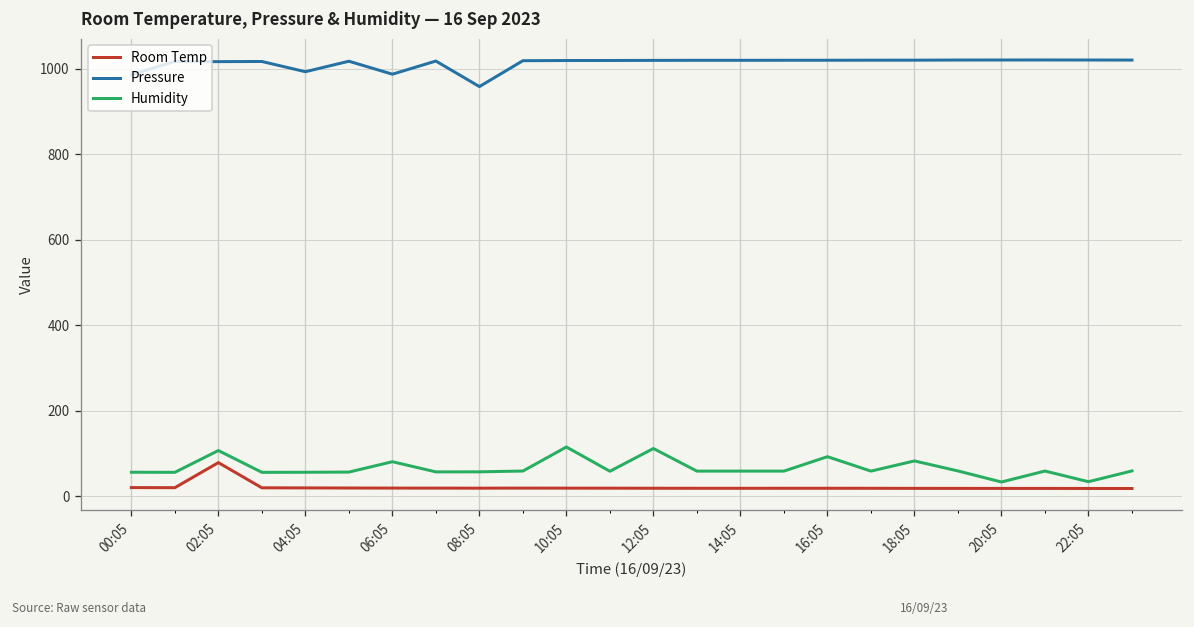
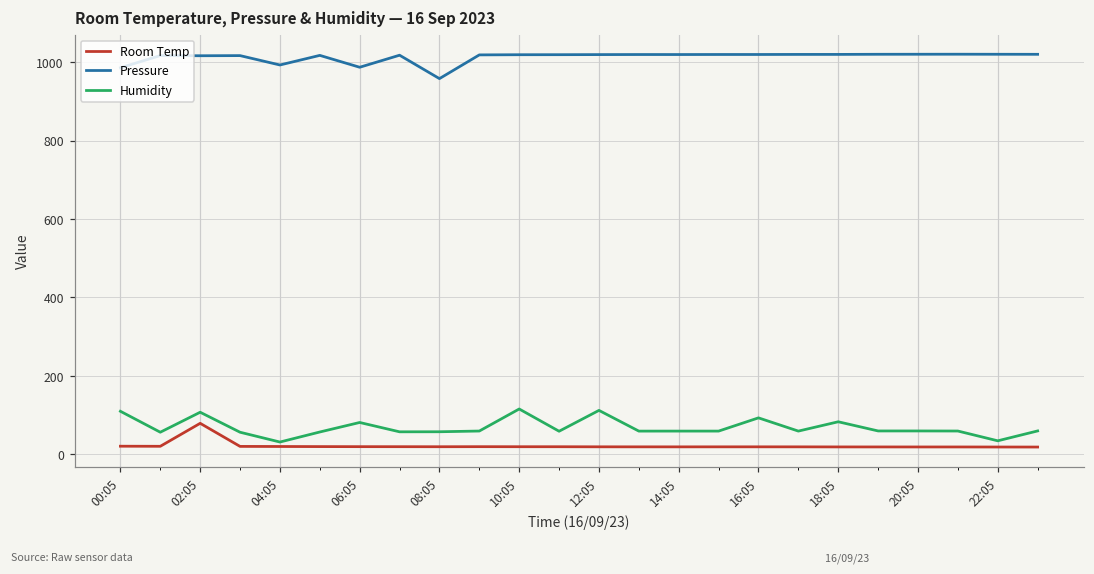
Humidity, 00:05: 60 -> 110
Humidity, 04:05: 60 -> 30
Humidity, 20:05: 30 -> 60
